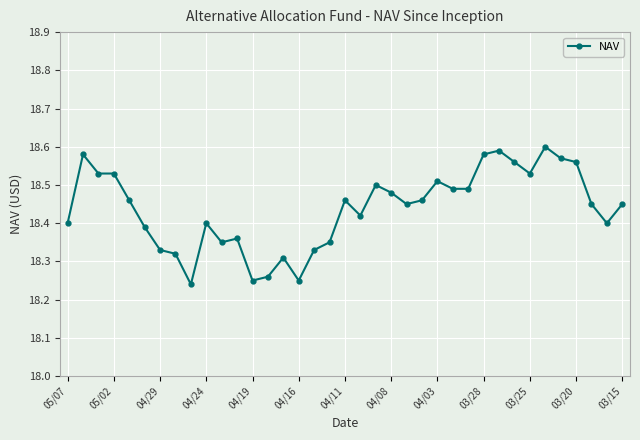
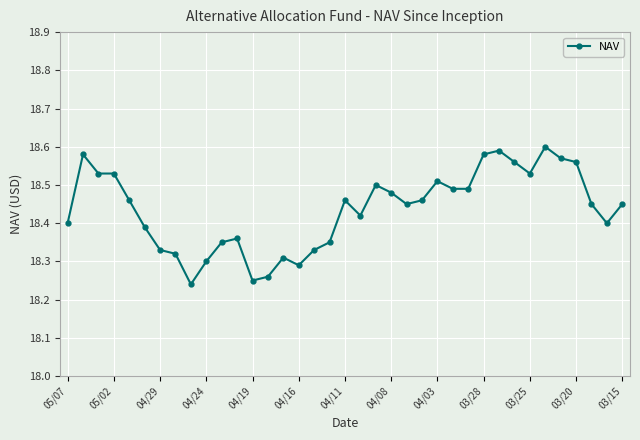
04/24: 18.4 -> 18.3
04/16: 18.25 -> 18.29
